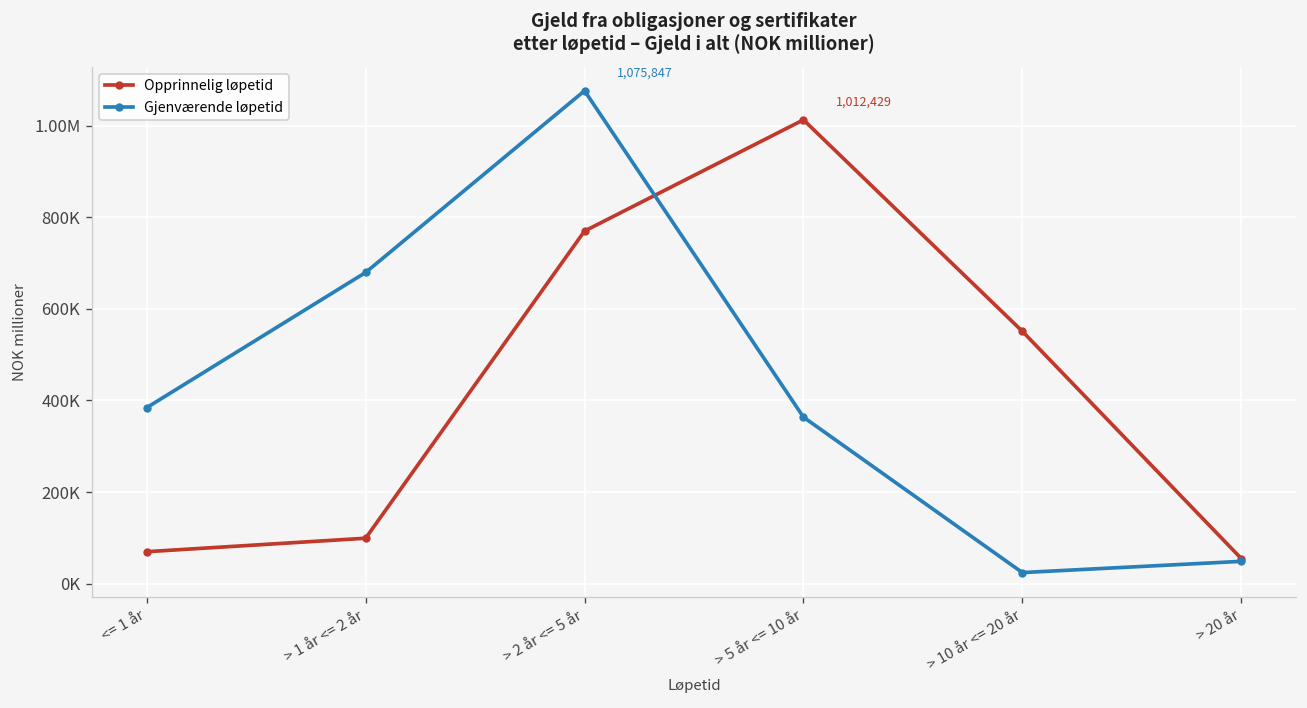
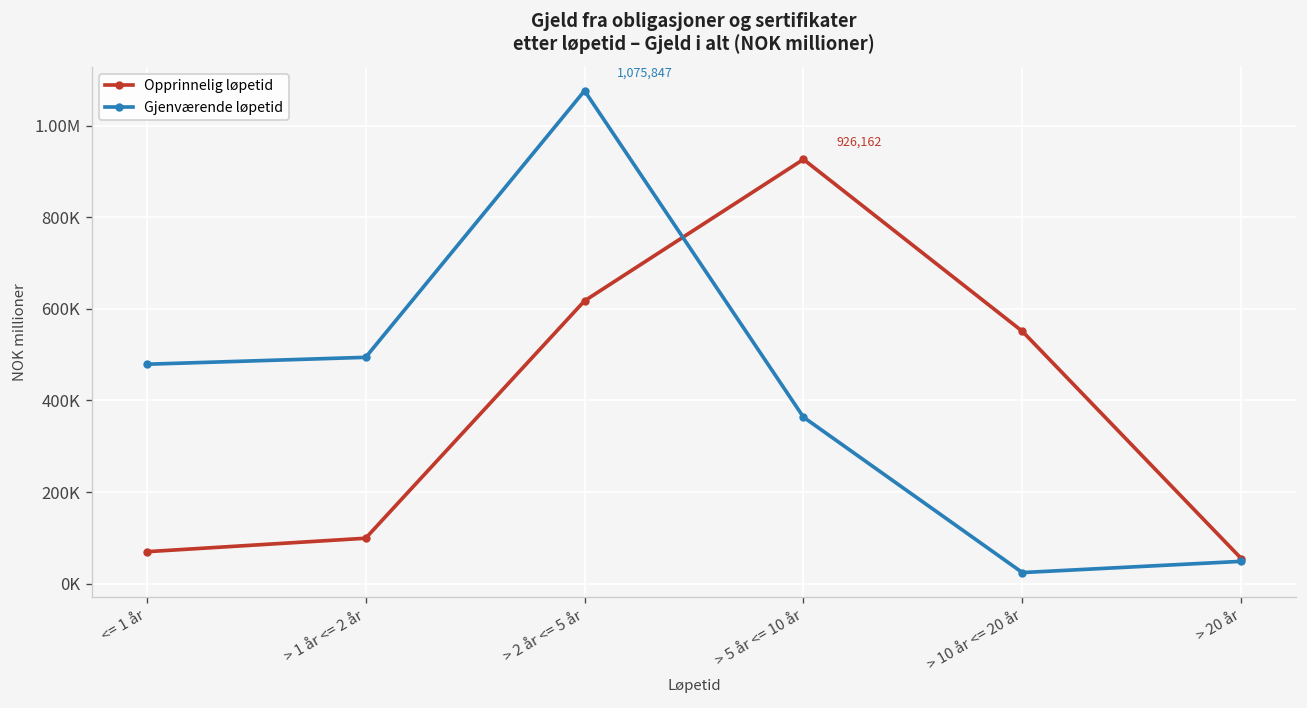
Gjenværende løpetid, <= 1 år: 380000 -> 480000
Gjenværende løpetid, > 1 år <= 2 år: 680000 -> 490000
Opprinnelig løpetid, > 2 år <= 5 år: 770000 -> 620000
Opprinnelig løpetid, > 5 år <= 10 år: 1,012,429 -> 926,162
